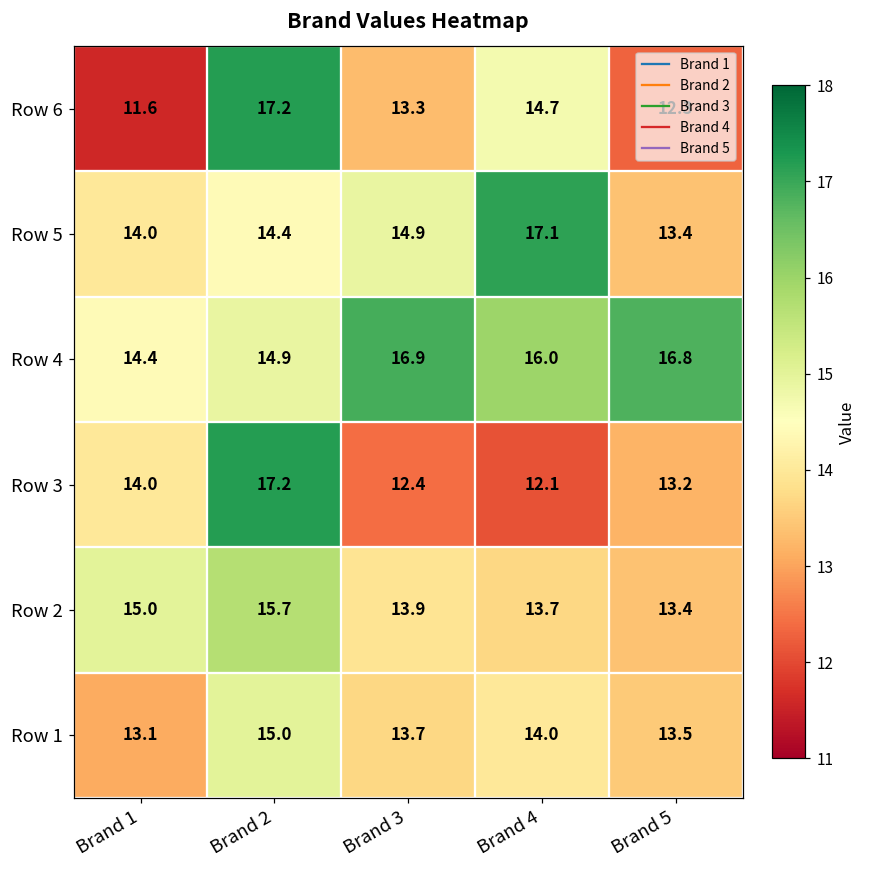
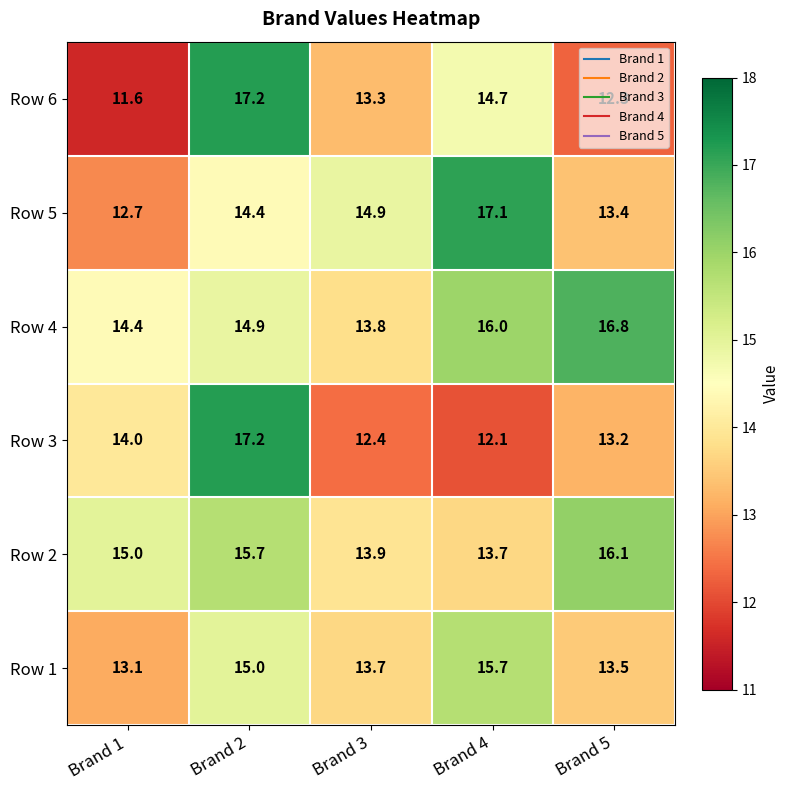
Row 5, Brand 1: 14.0 -> 12.7
Row 4, Brand 3: 16.9 -> 13.8
Row 2, Brand 5: 13.4 -> 16.1
Row 1, Brand 4: 14.0 -> 15.7
